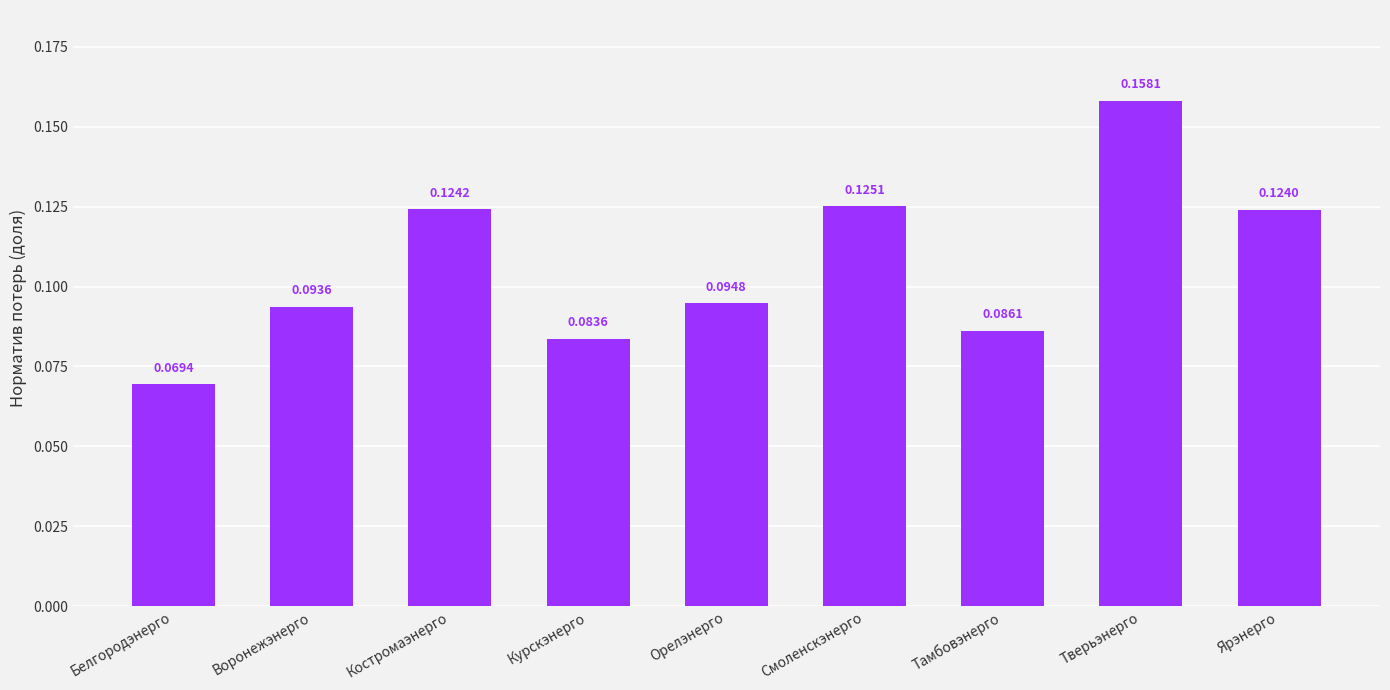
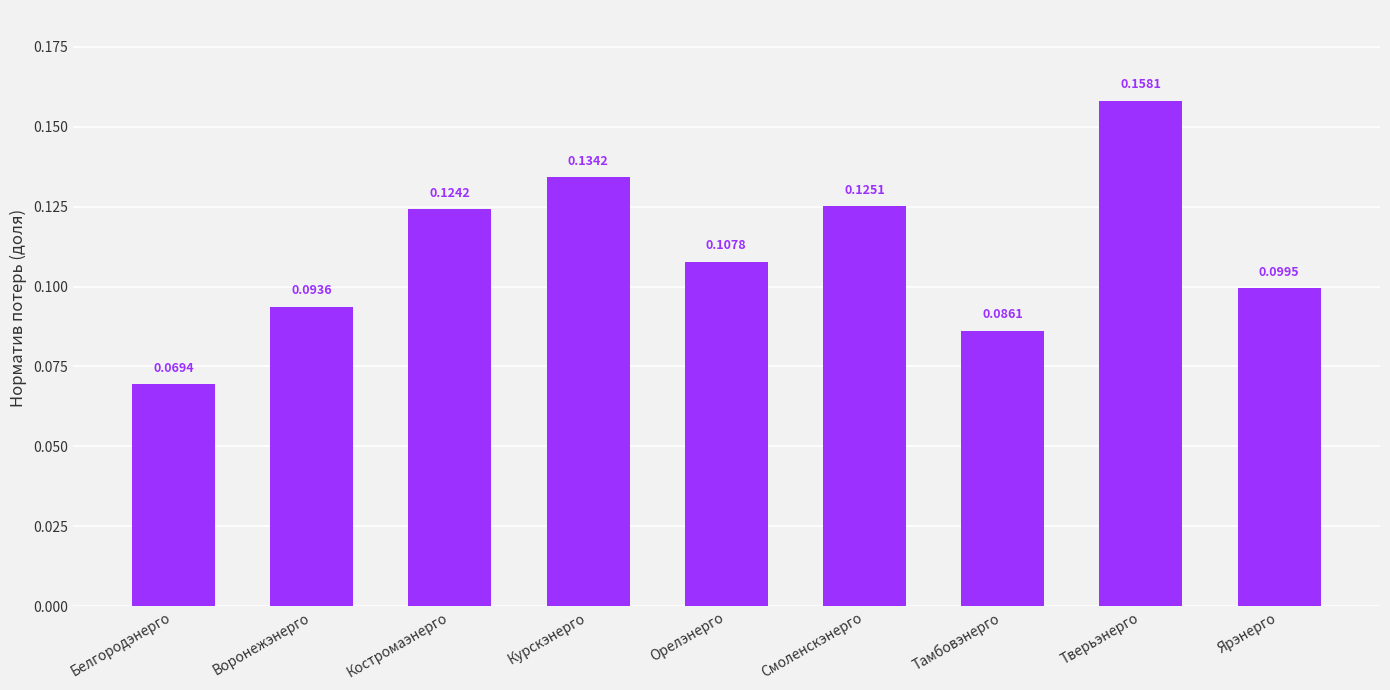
Курскэнерго: 0.0836 -> 0.1342
Орелэнерго: 0.0948 -> 0.1078
Ярэнерго: 0.1240 -> 0.0995
